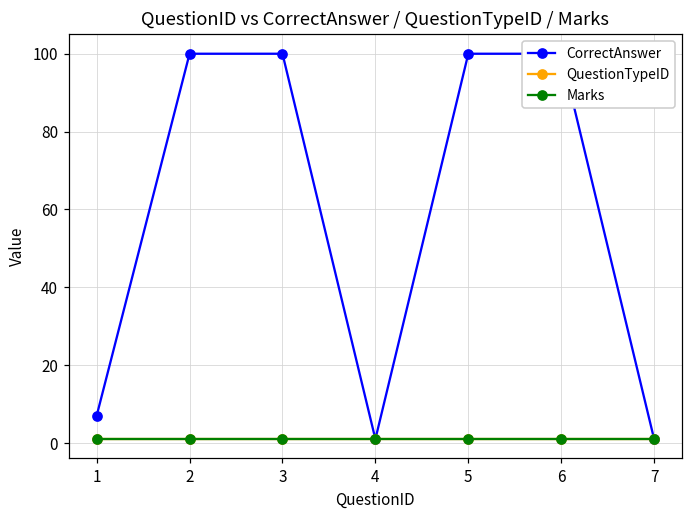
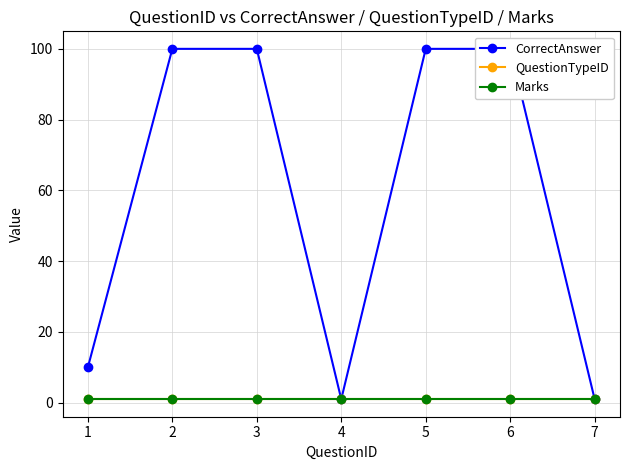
CorrectAnswer, 1: 7 -> 10
